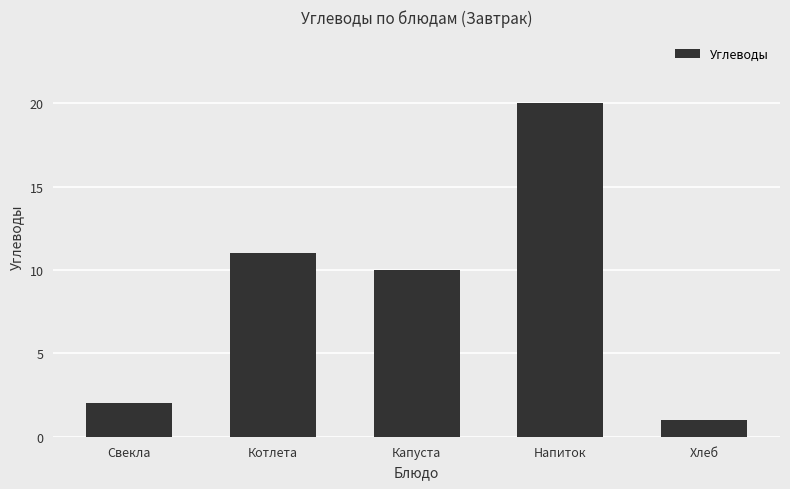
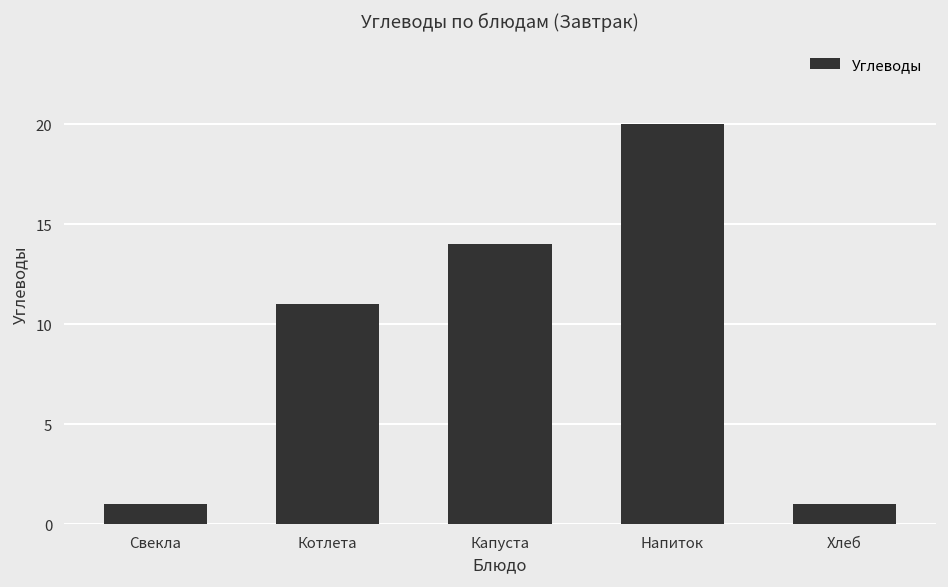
Свекла: 2 -> 1
Капуста: 10 -> 14
